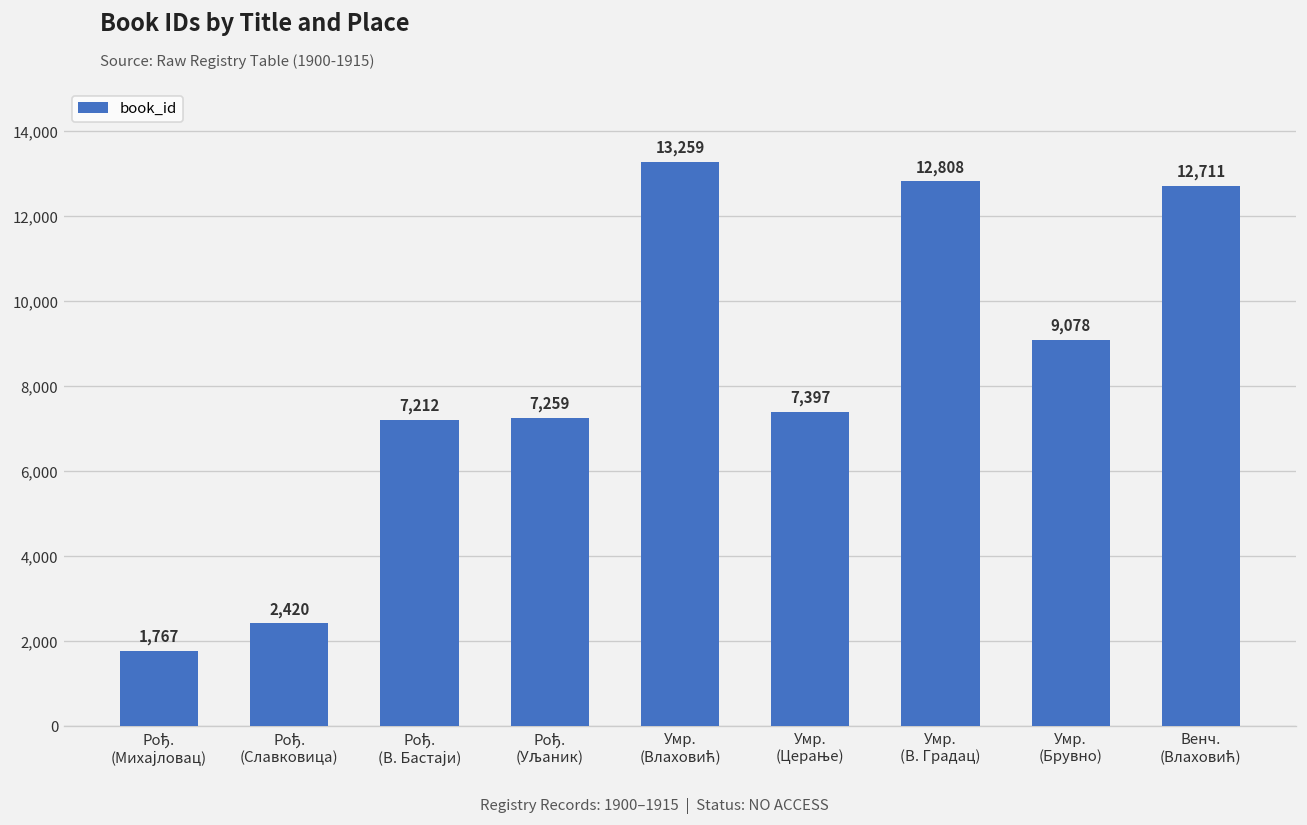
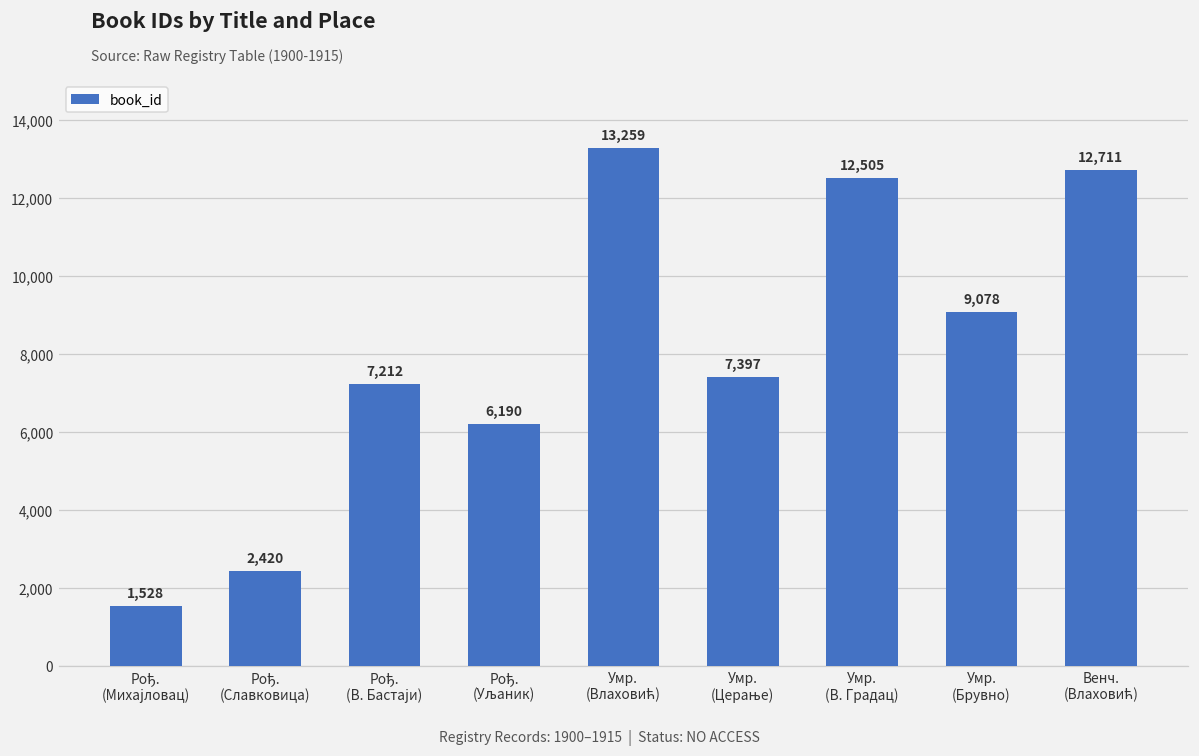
Рођ. (Михајловац): 1,767 -> 1,528
Рођ. (Уљаник): 7,259 -> 6,190
Умр. (В. Градац): 12,808 -> 12,505
